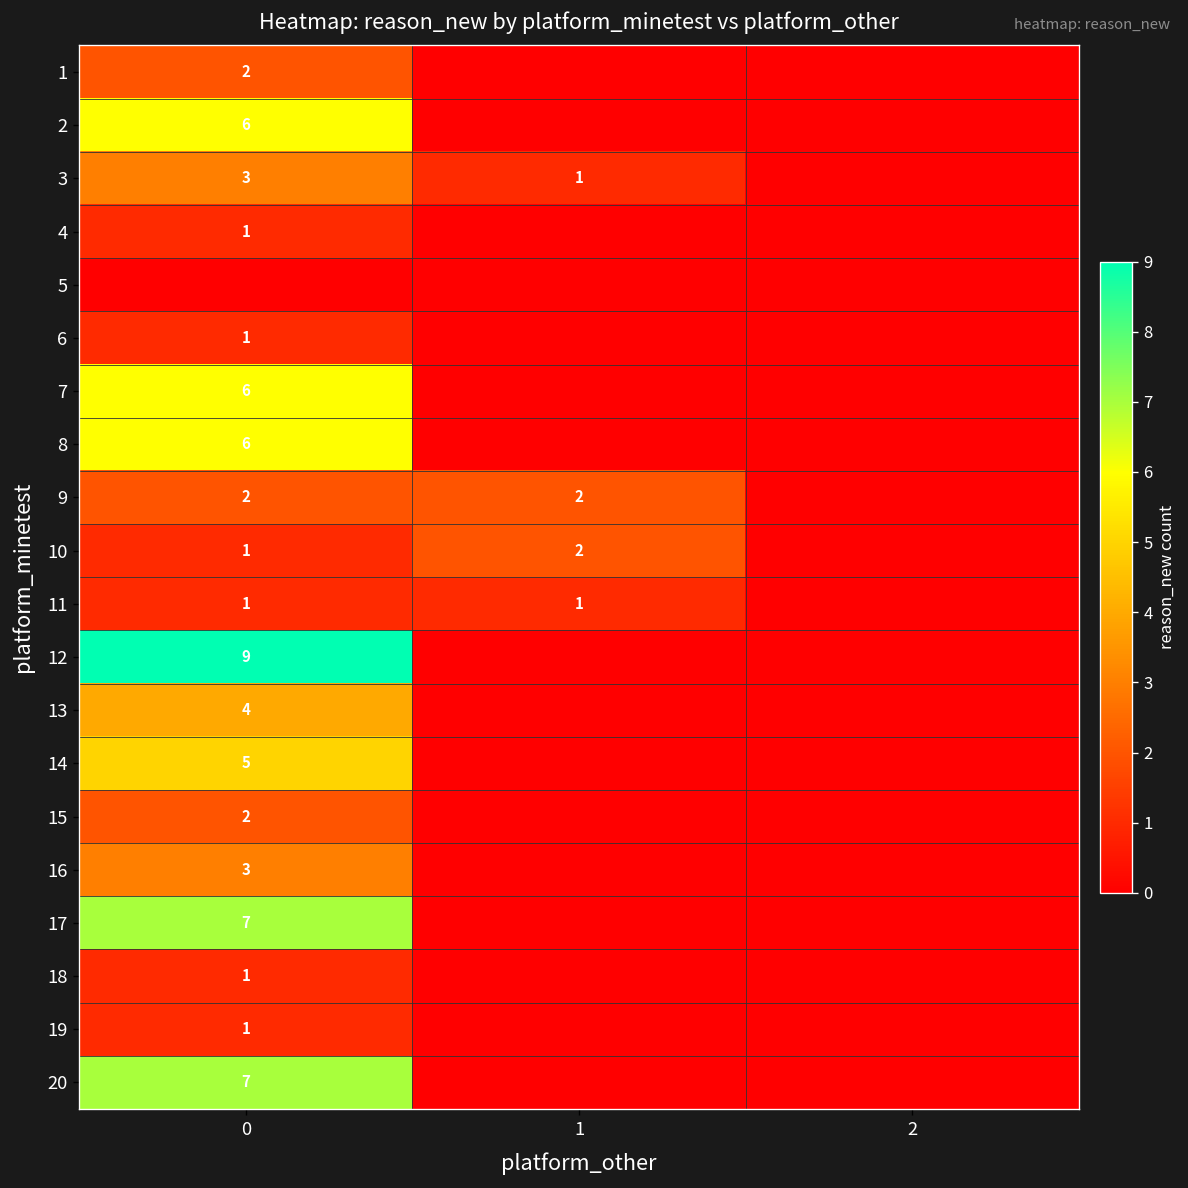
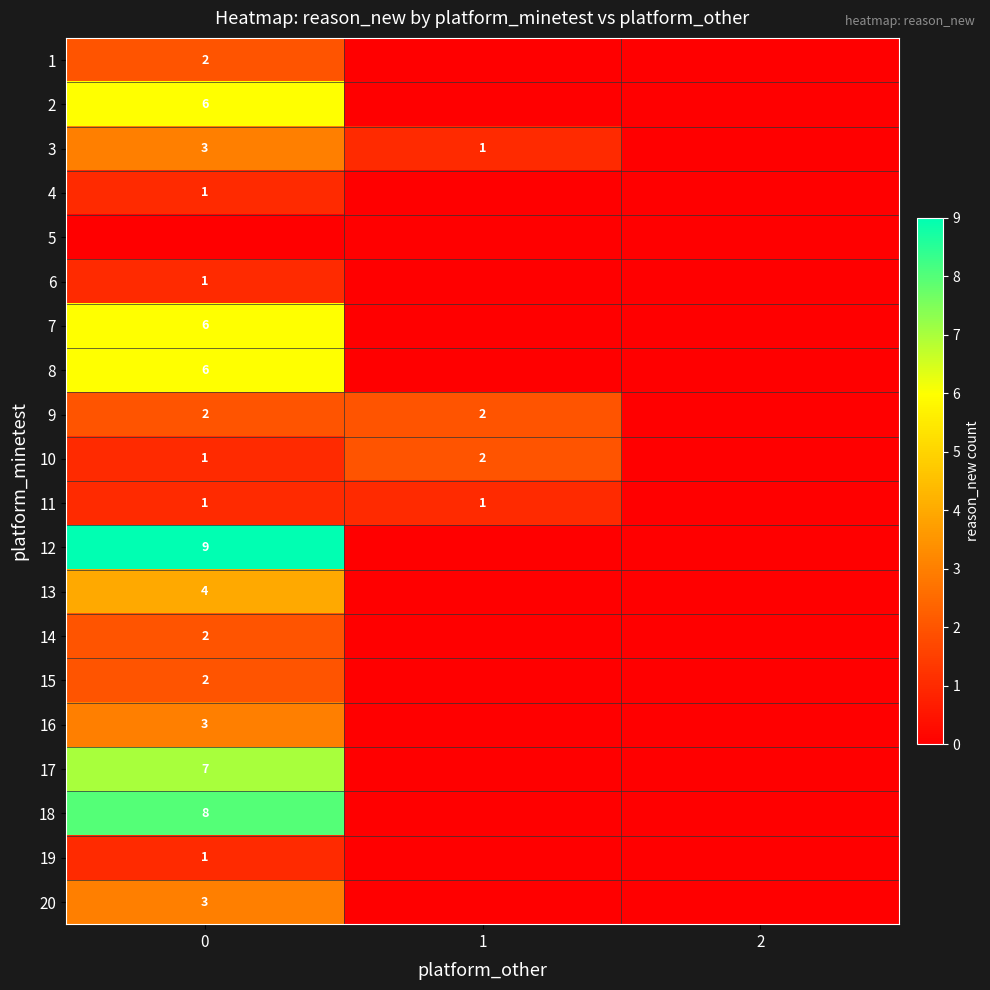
14, 0: 5 -> 2
18, 0: 1 -> 8
20, 0: 7 -> 3
